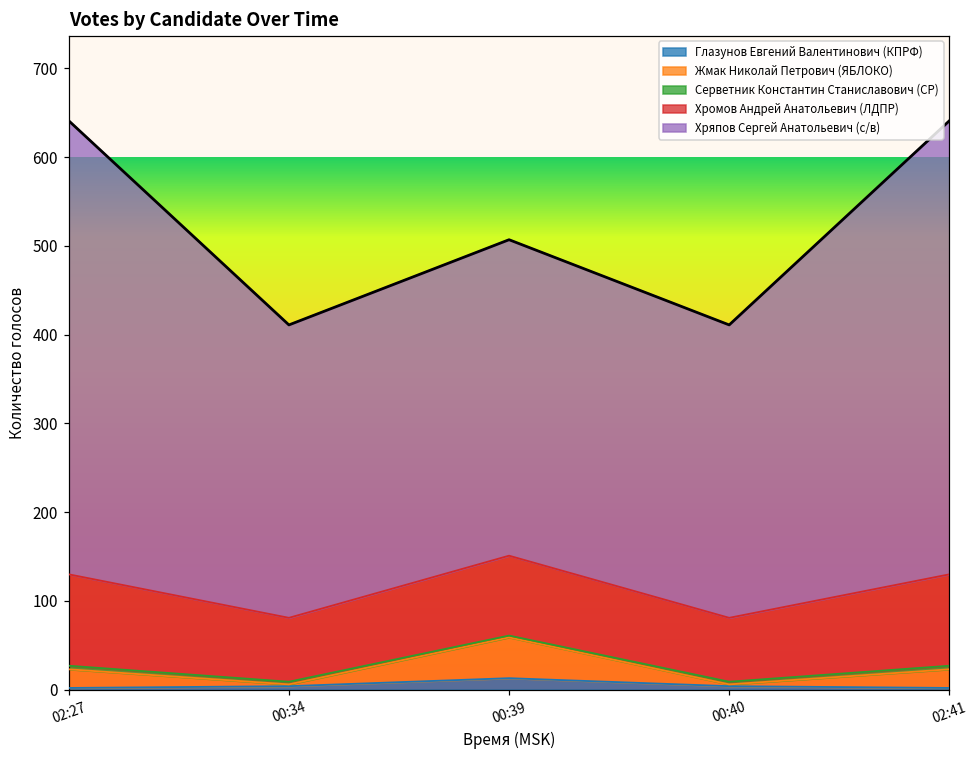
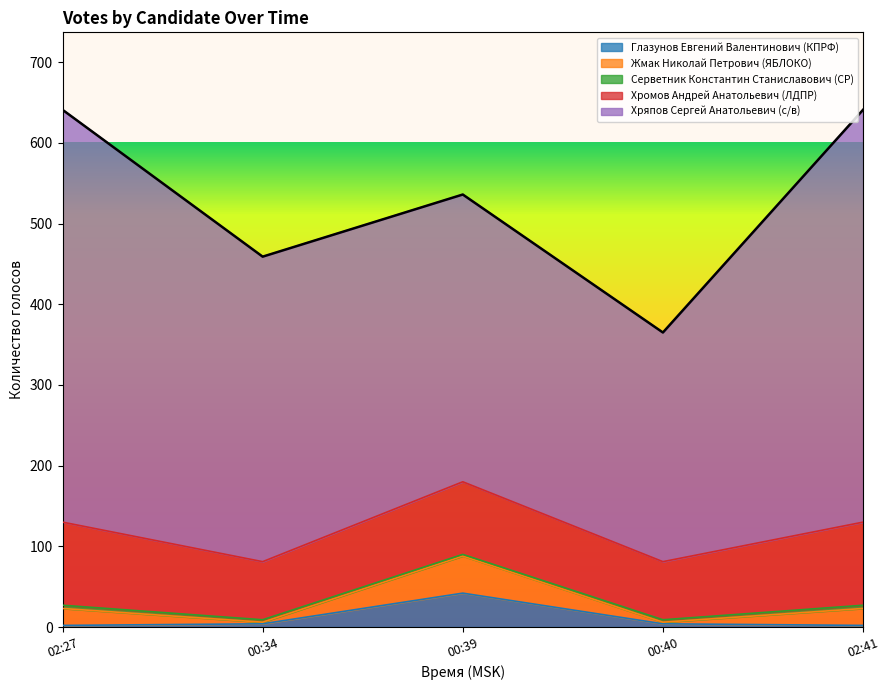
Хряпов Сергей Анатольевич (с/в), 00:34: 330 -> 380
Глазунов Евгений Валентинович (КПРФ), 00:39: 10 -> 40
Хряпов Сергей Анатольевич (с/в), 00:40: 330 -> 280
